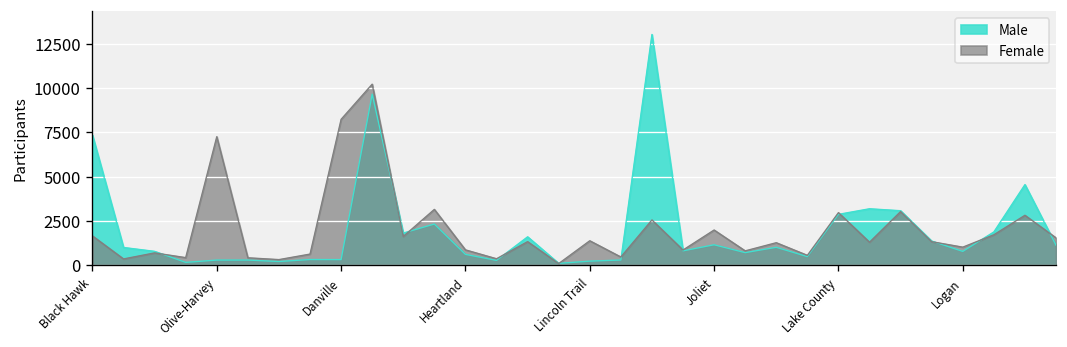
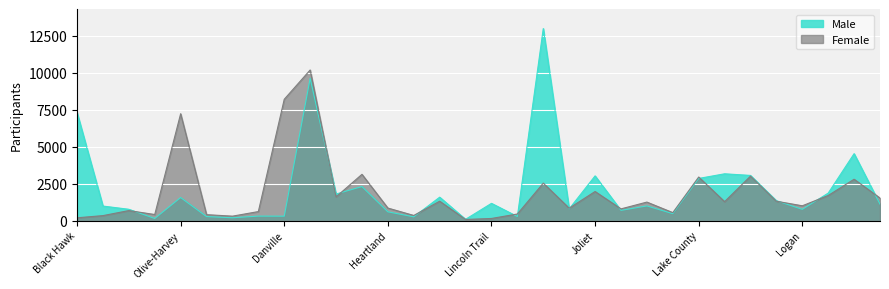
Female, Black Hawk: 1700 -> 200
Male, Olive-Harvey: 300 -> 1600
Male, Lincoln Trail: 200 -> 1200
Female, Lincoln Trail: 1400 -> 200
Male, Joliet: 1200 -> 3000
